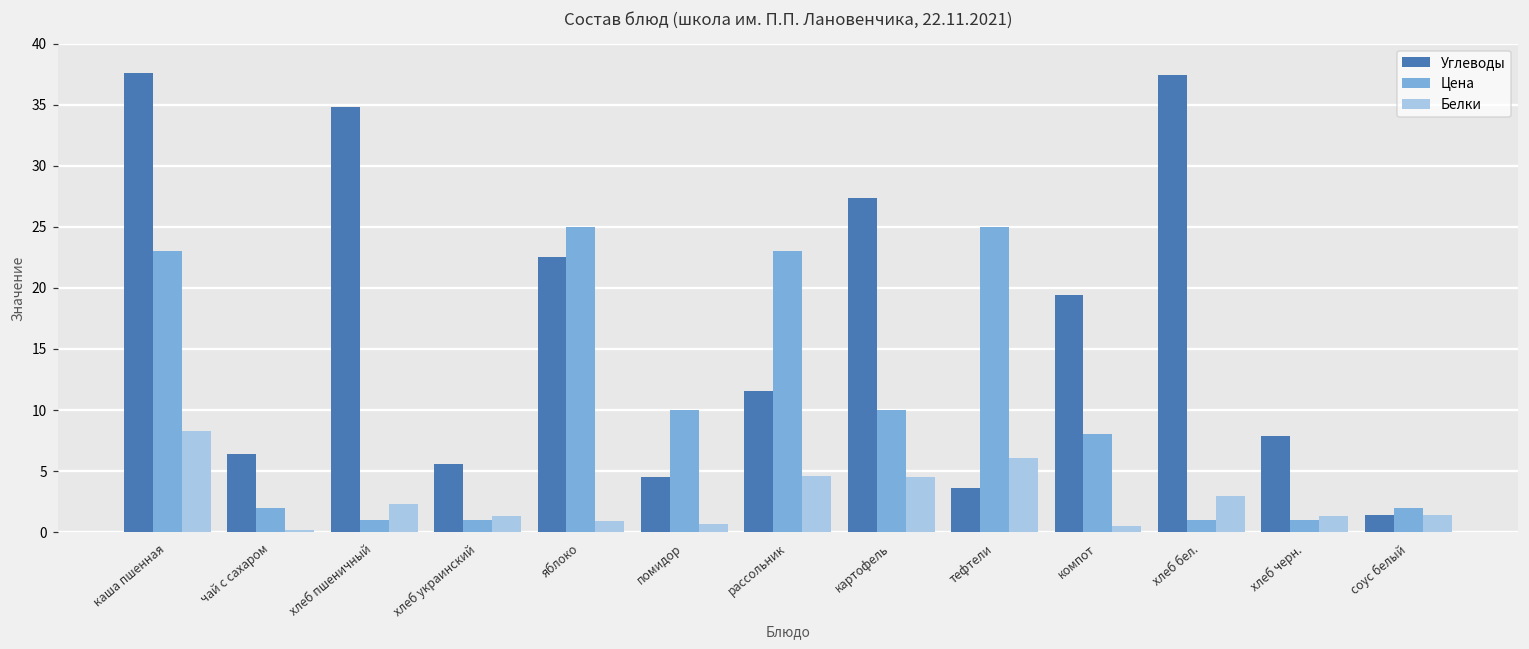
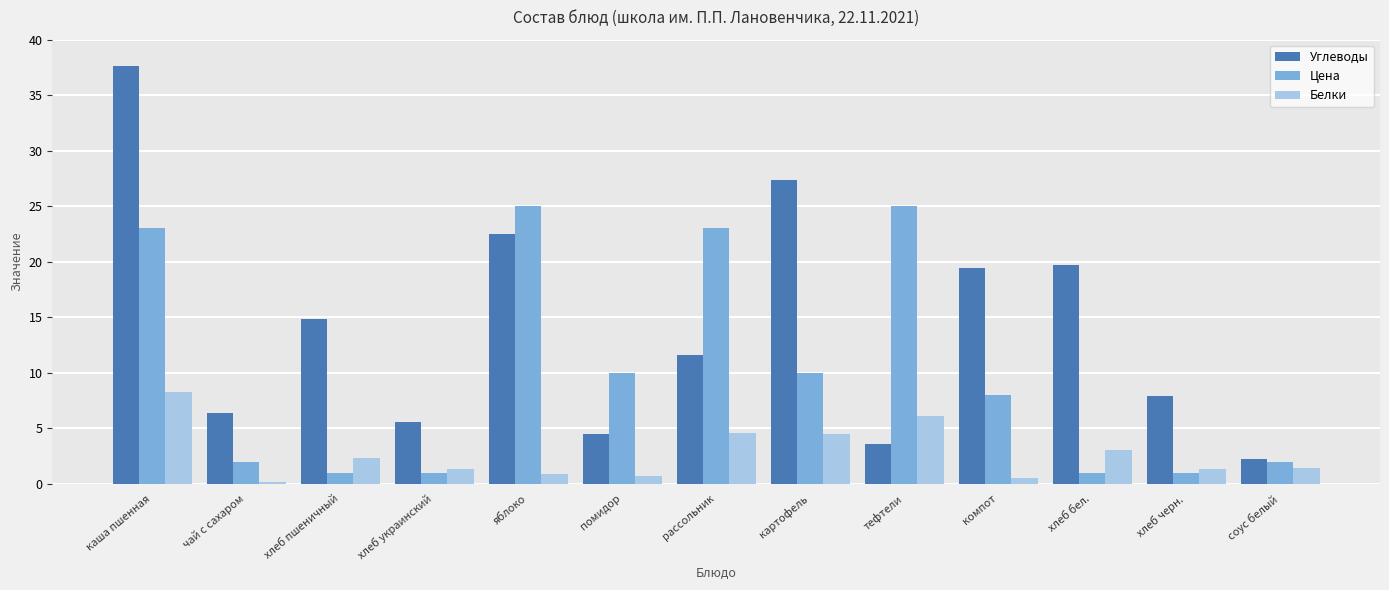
Углеводы, хлеб пшеничный: 34.8 -> 14.8
Углеводы, хлеб бел.: 37.4 -> 19.7
Углеводы, соус белый: 1.4 -> 2.2
